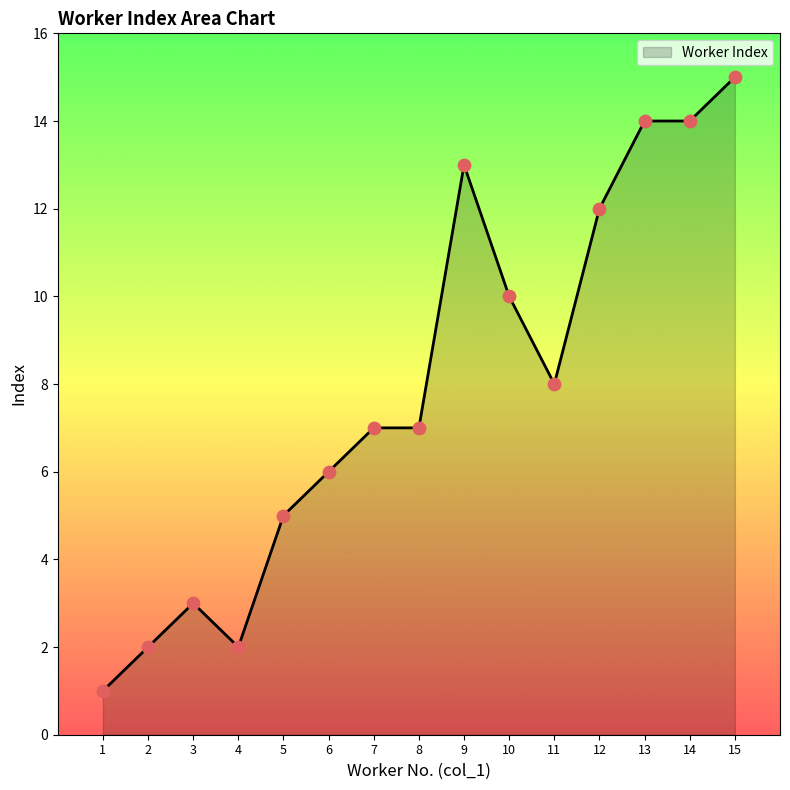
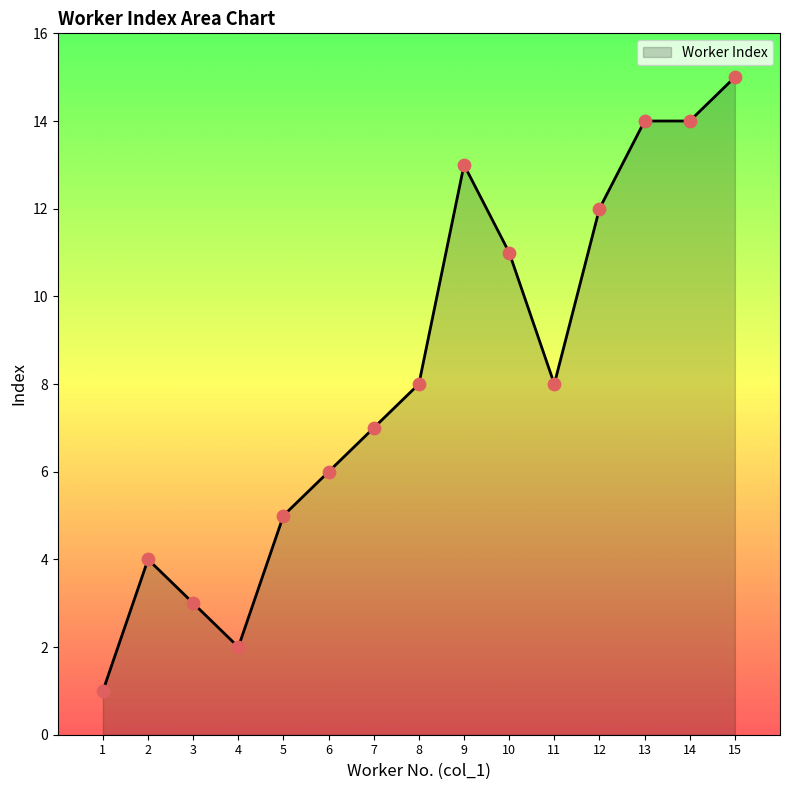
2: 2 -> 4
8: 7 -> 8
10: 10 -> 11
